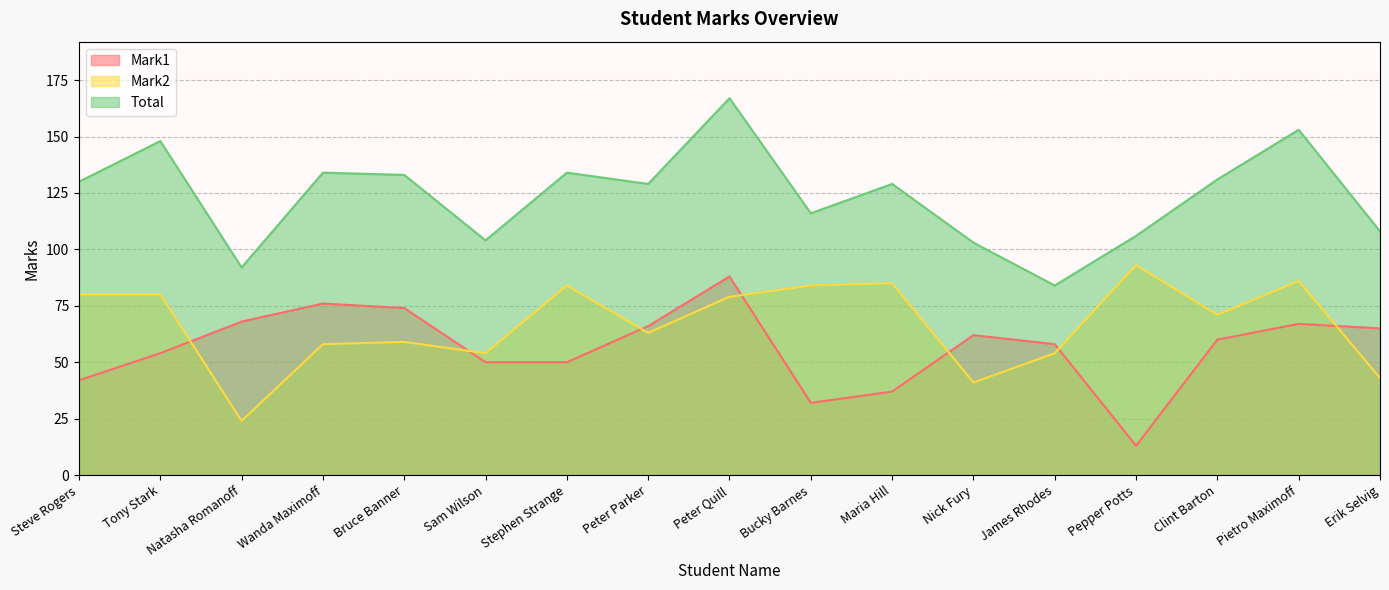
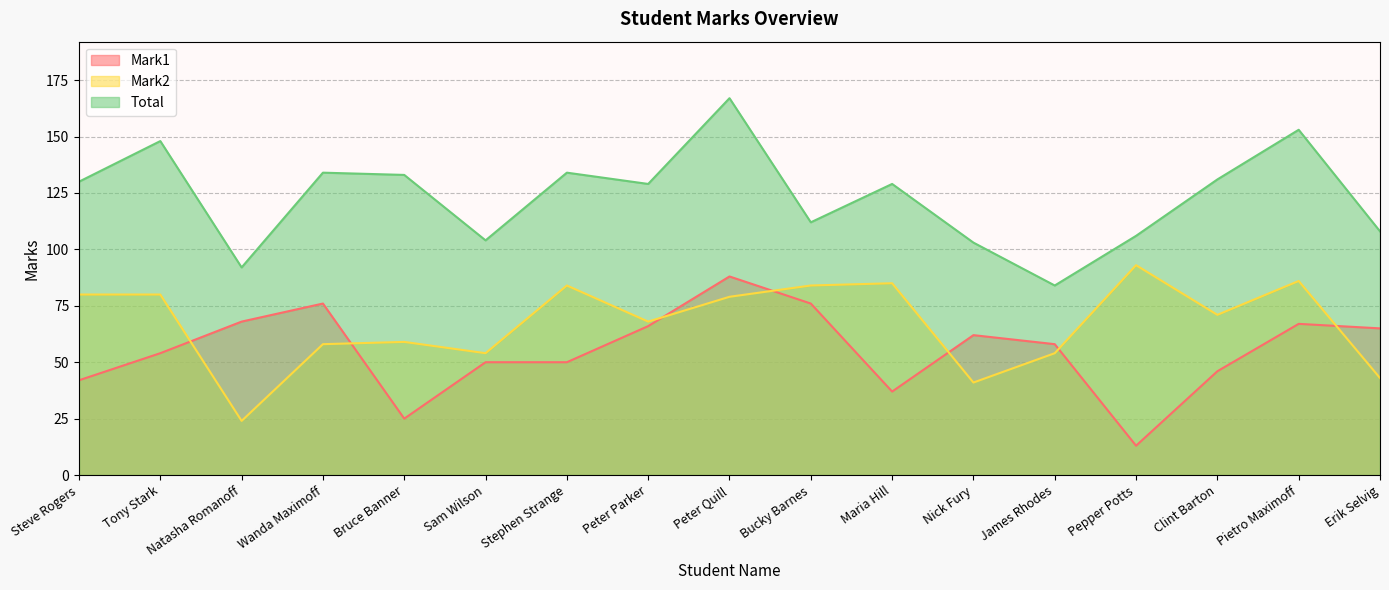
Mark1, Bruce Banner: 74 -> 25
Mark2, Peter Parker: 63 -> 68
Mark1, Bucky Barnes: 32 -> 76
Total, Bucky Barnes: 116 -> 112
Mark1, Clint Barton: 60 -> 46
